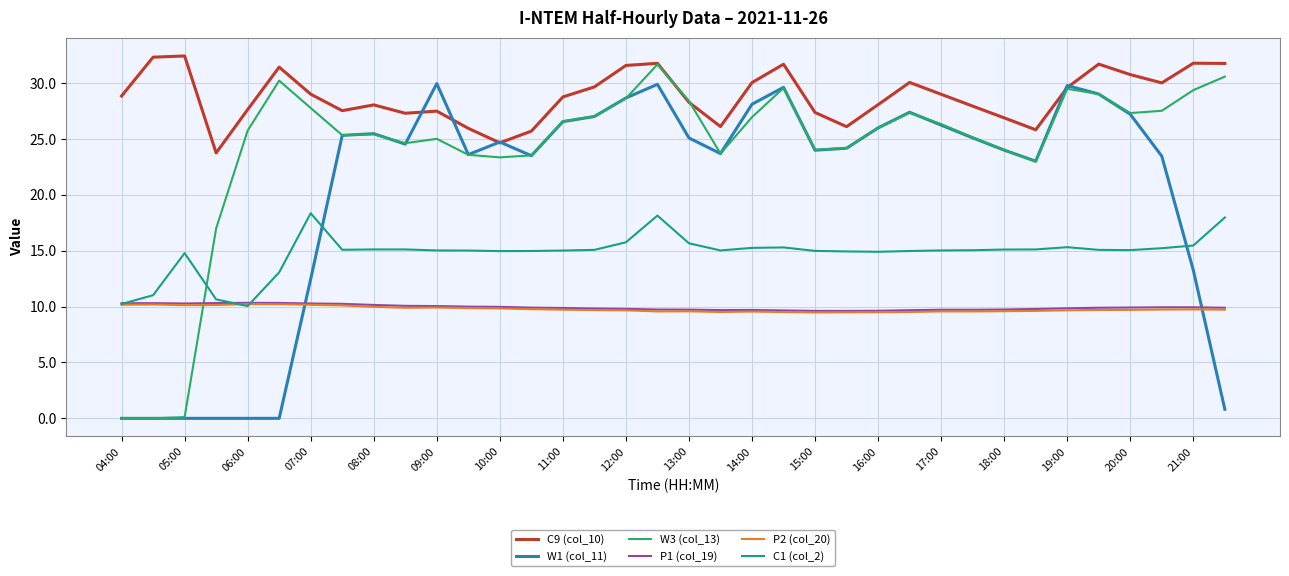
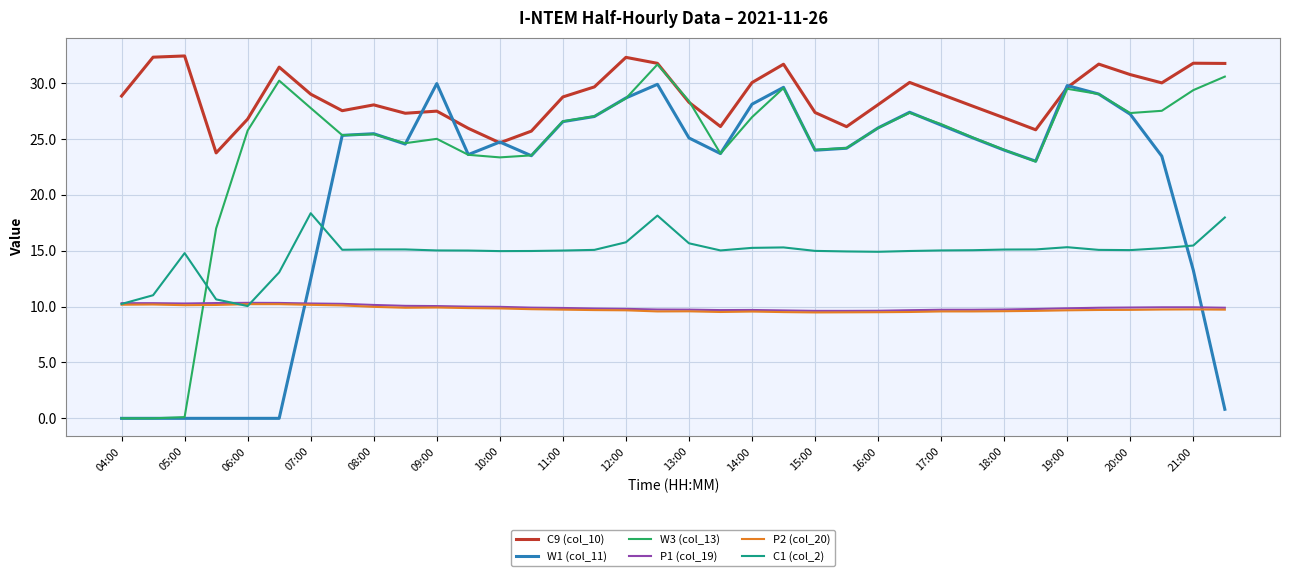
C9 (col_10), 06:00: 27.6 -> 26.8
C9 (col_10), 12:00: 31.6 -> 32.3
